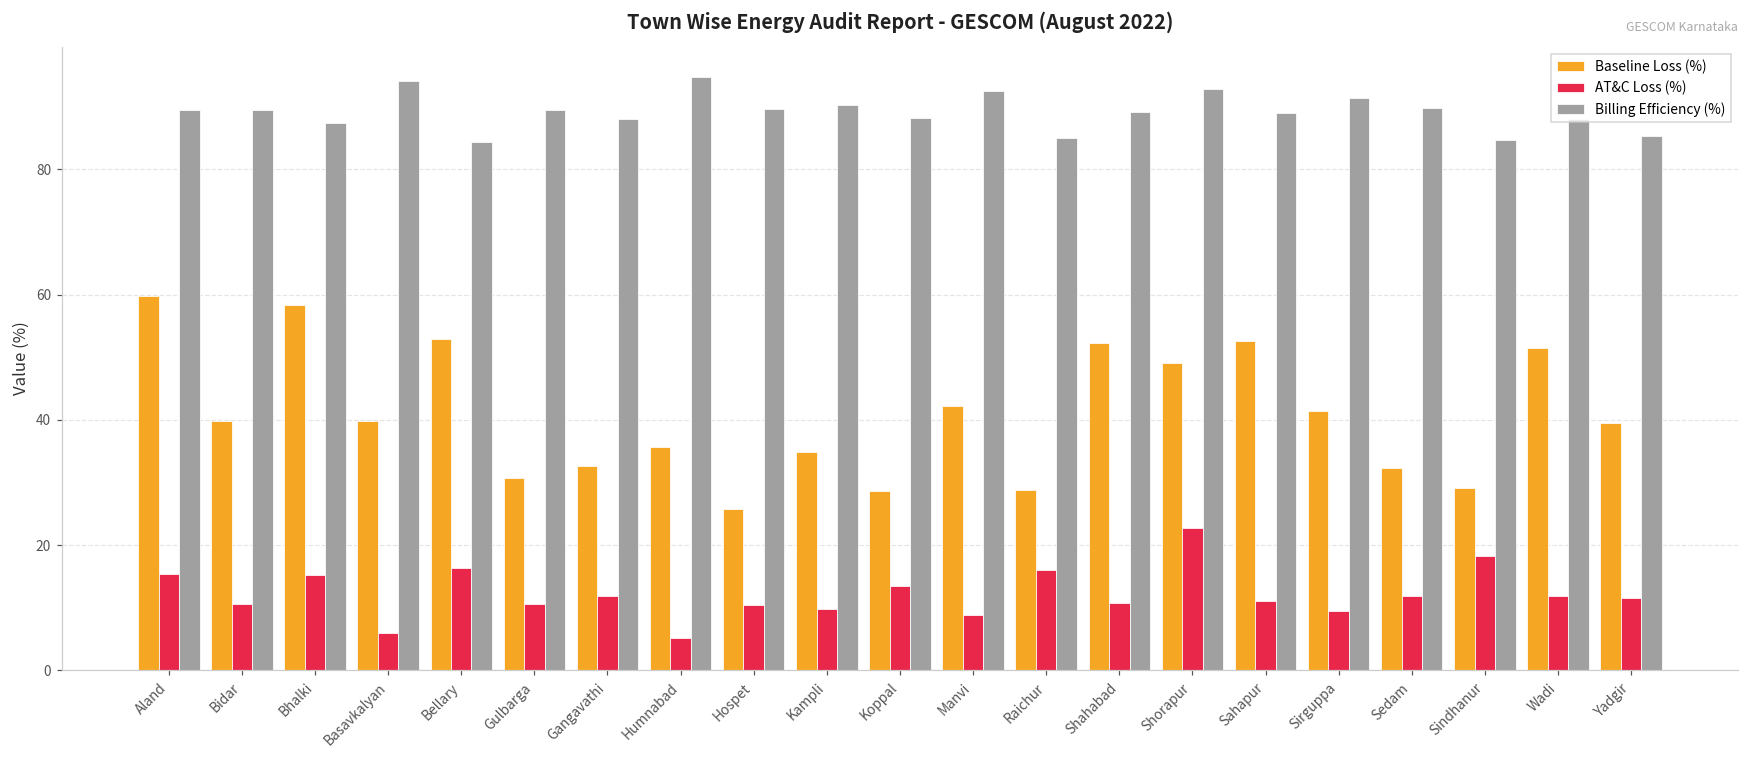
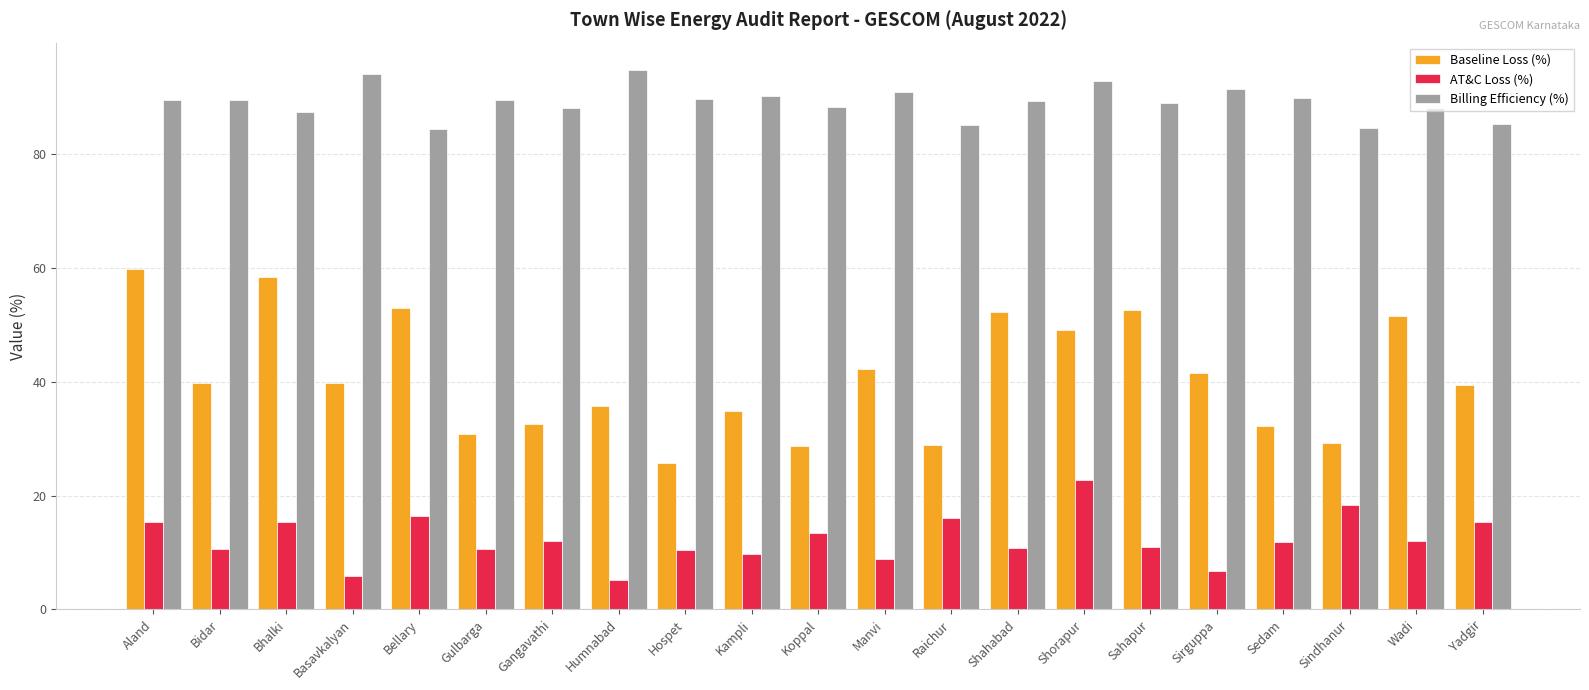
Billing Efficiency (%), Manvi: 92 -> 91
AT&C Loss (%), Sirguppa: 9 -> 7
AT&C Loss (%), Yadgir: 12 -> 15
